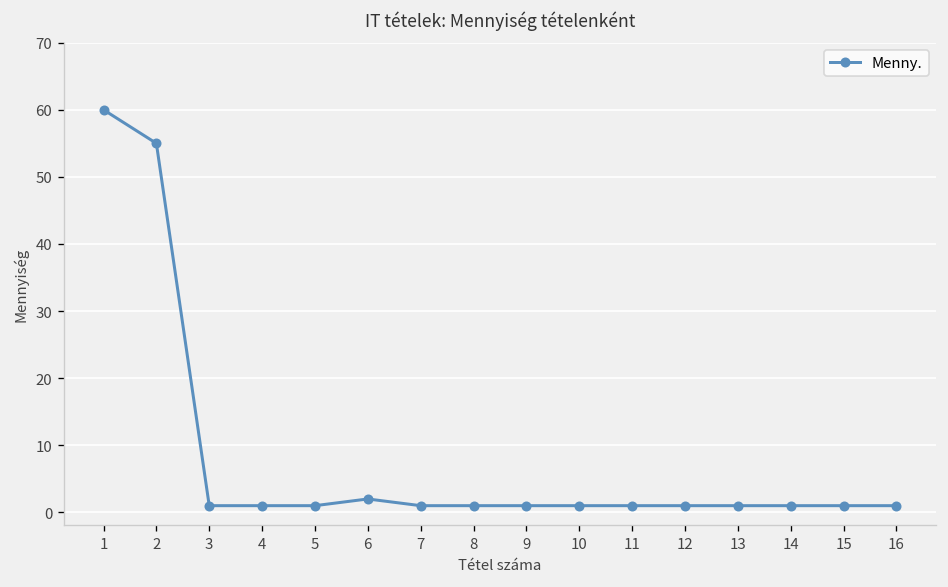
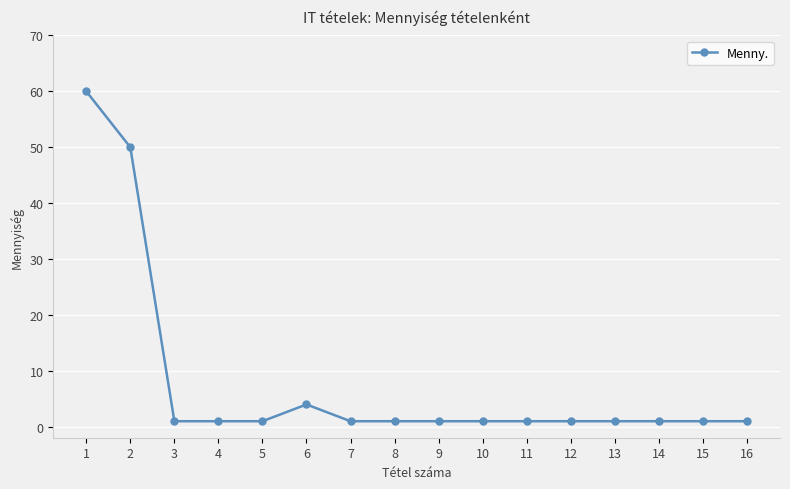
2: 55 -> 50
6: 2 -> 4
